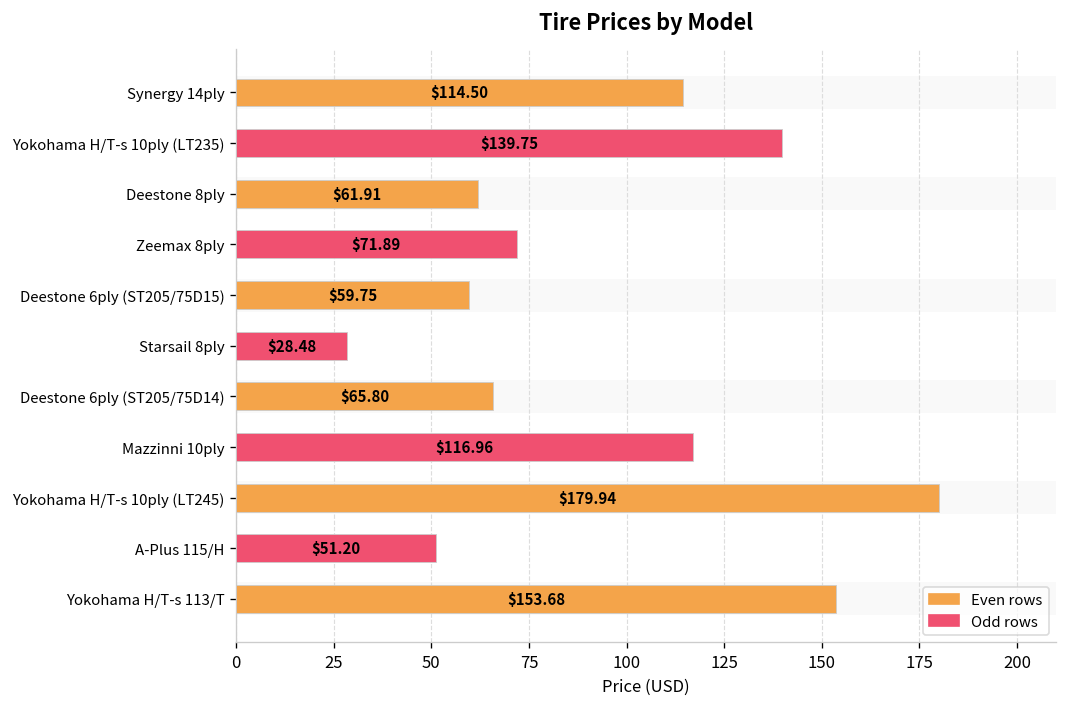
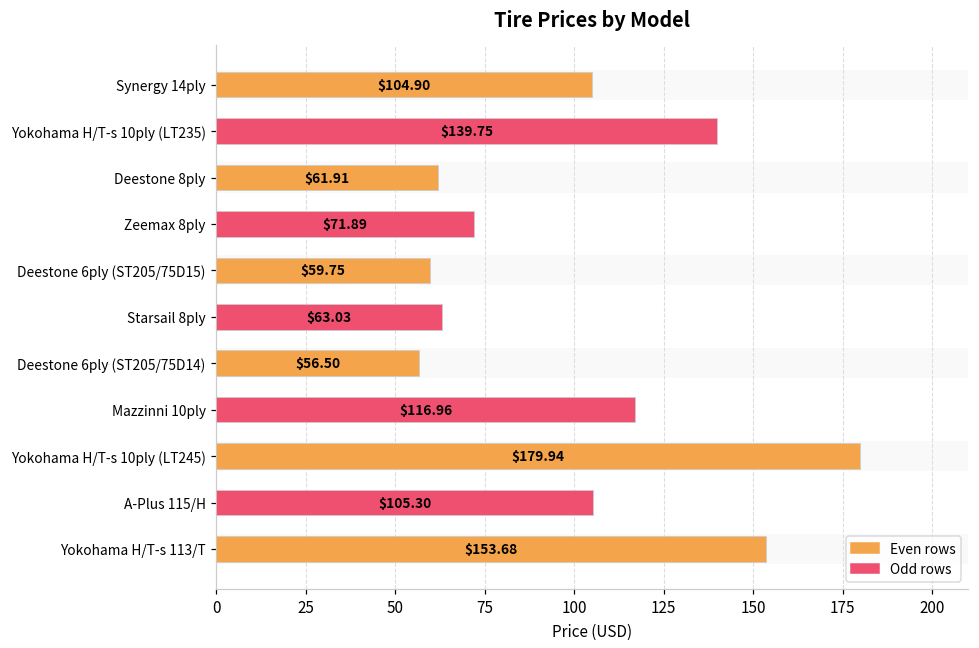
Synergy 14ply: $114.50 -> $104.90
Starsail 8ply: $28.48 -> $63.03
Deestone 6ply (ST205/75D14): $65.80 -> $56.50
A-Plus 115/H: $51.20 -> $105.30
